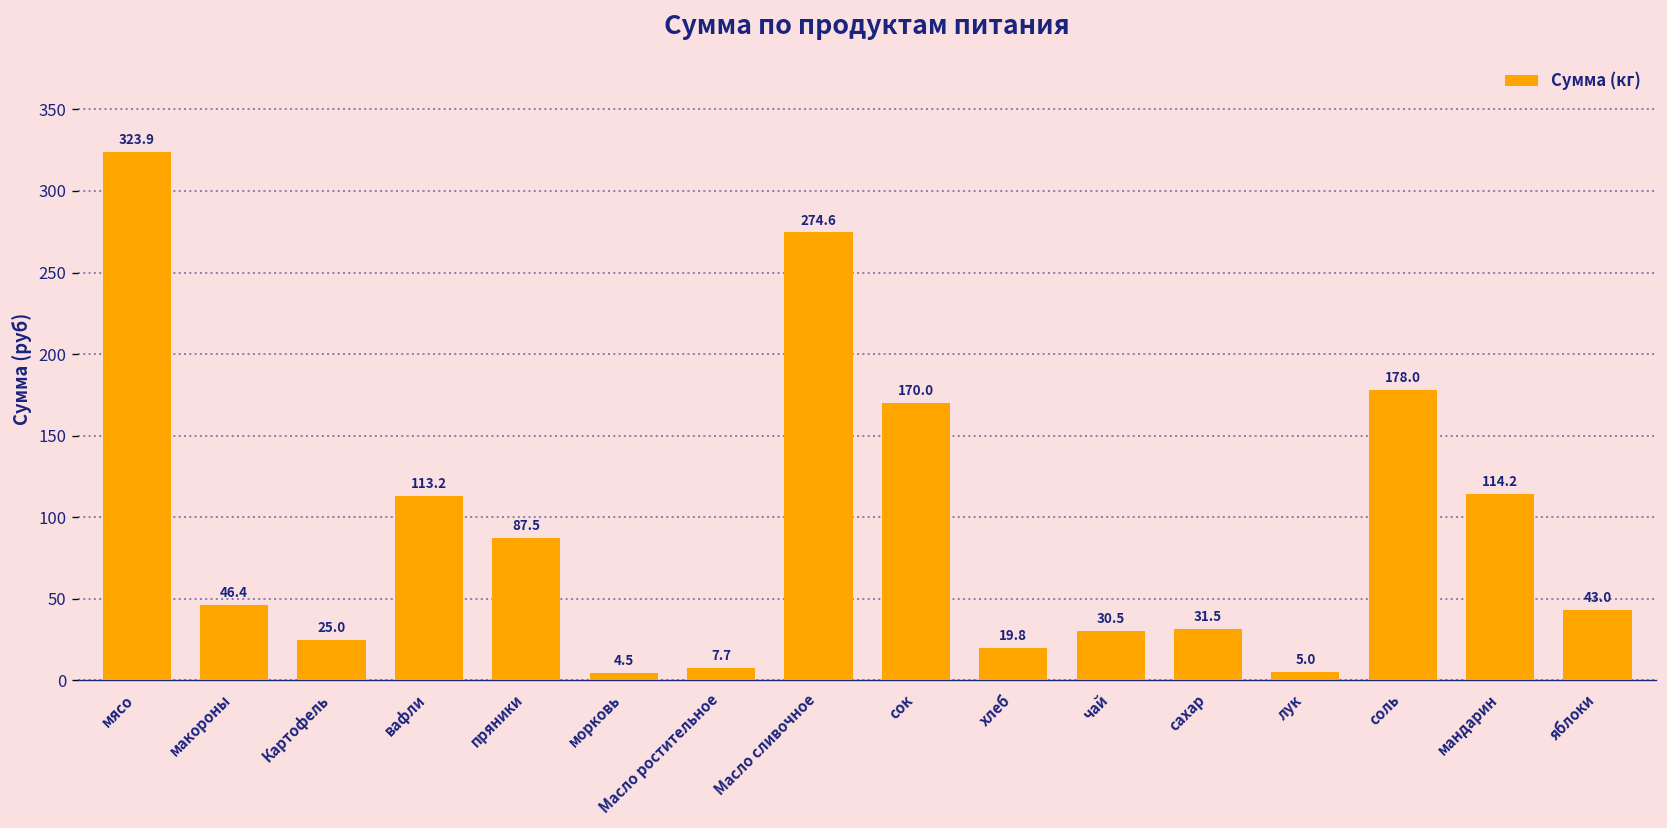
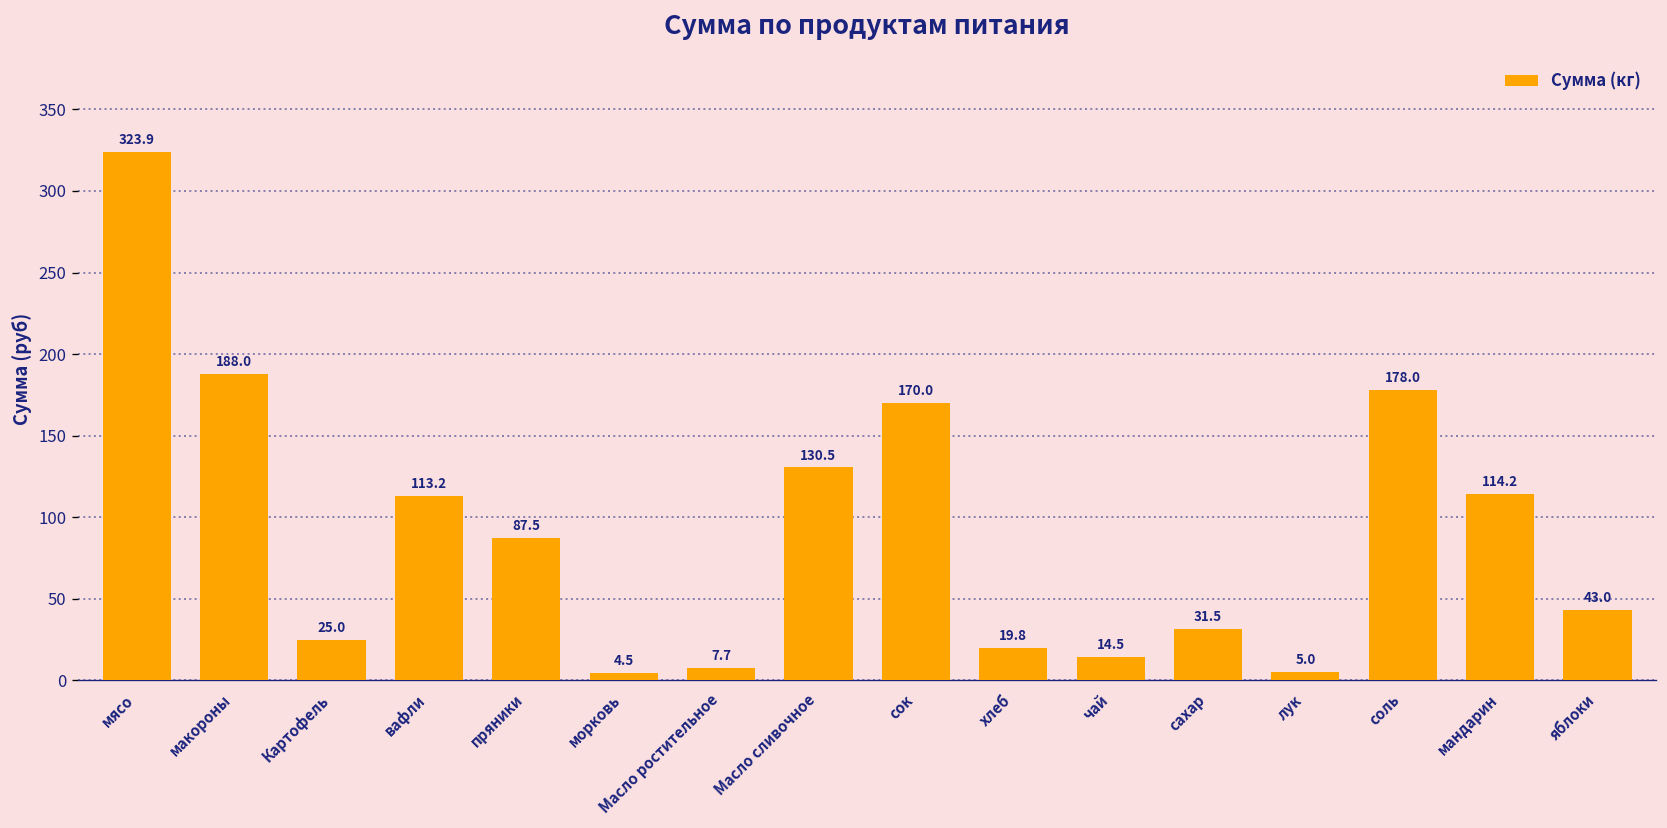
макороны: 46.4 -> 188.0
Масло сливочное: 274.6 -> 130.5
чай: 30.5 -> 14.5
